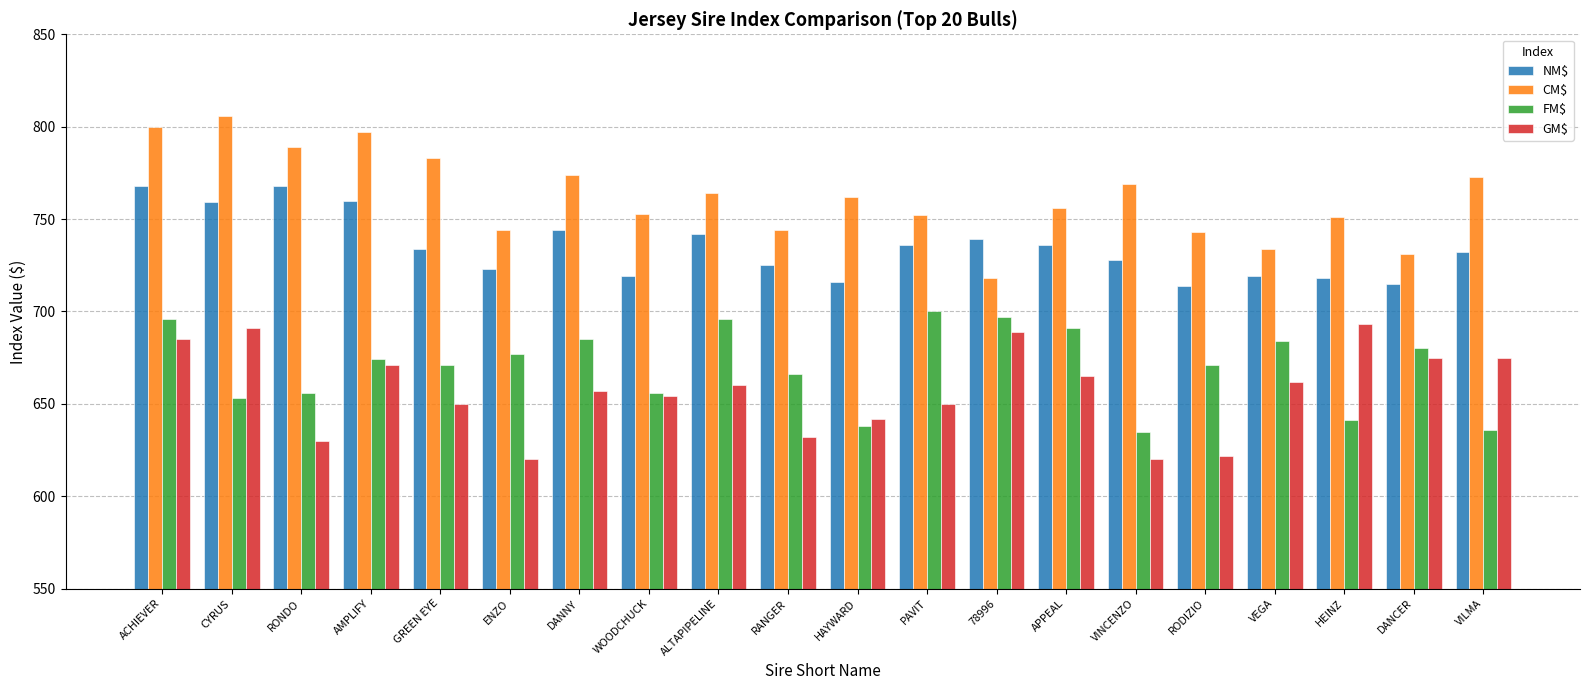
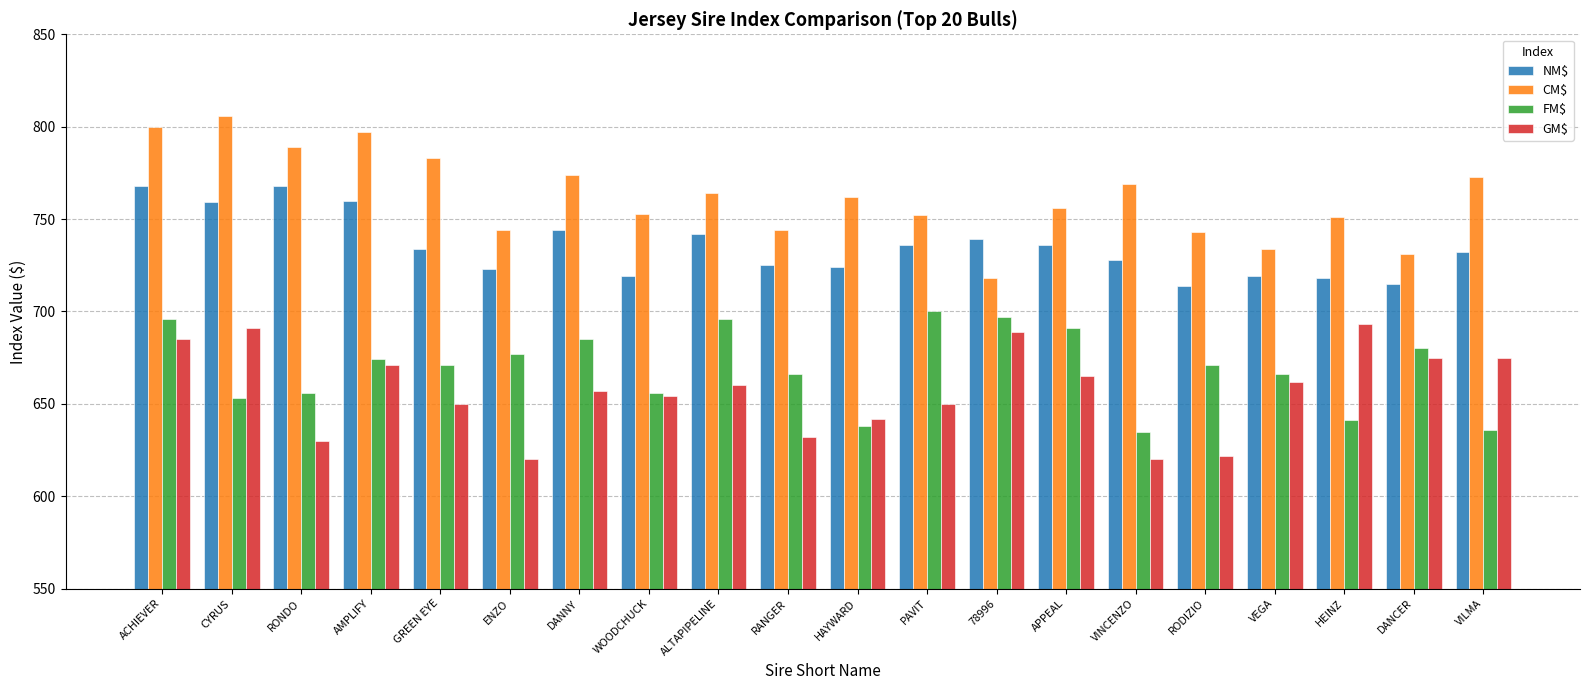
NM$, HAYWARD: 716 -> 724
FM$, VEGA: 684 -> 666
